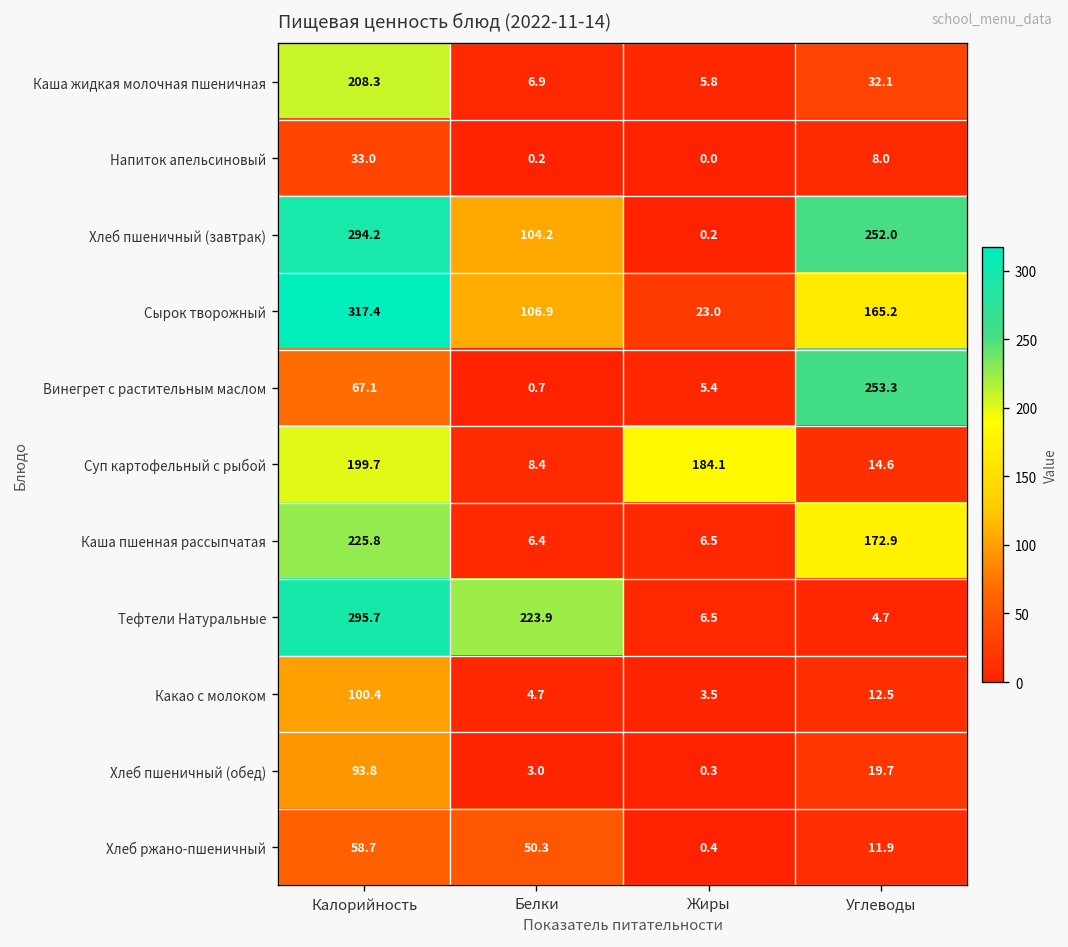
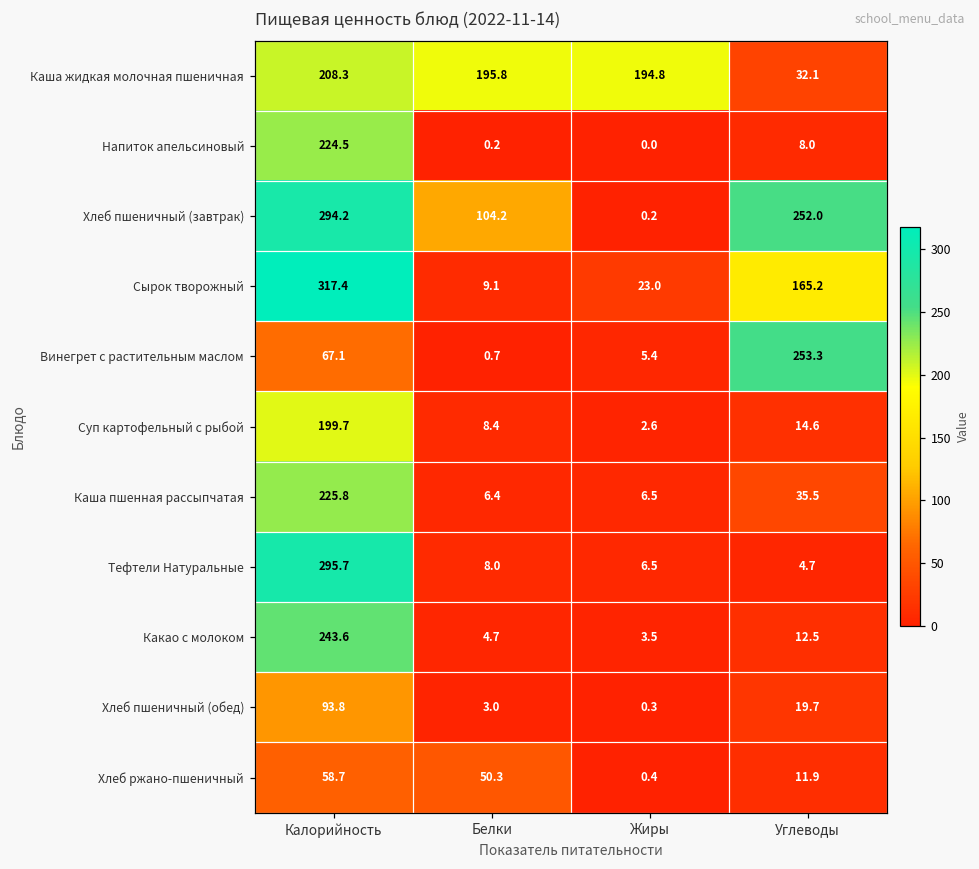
Каша жидкая молочная пшеничная, Белки: 6.9 -> 195.8
Каша жидкая молочная пшеничная, Жиры: 5.8 -> 194.8
Напиток апельсиновый, Калорийность: 33.0 -> 224.5
Сырок творожный, Белки: 106.9 -> 9.1
Суп картофельный с рыбой, Жиры: 184.1 -> 2.6
Каша пшенная рассыпчатая, Углеводы: 172.9 -> 35.5
Тефтели Натуральные, Белки: 223.9 -> 8.0
Какао с молоком, Калорийность: 100.4 -> 243.6
